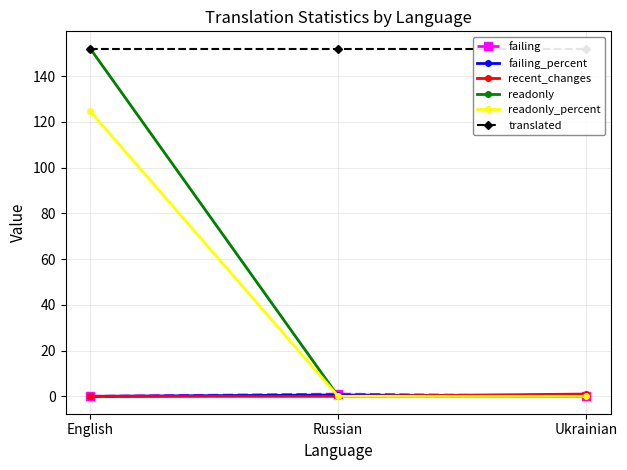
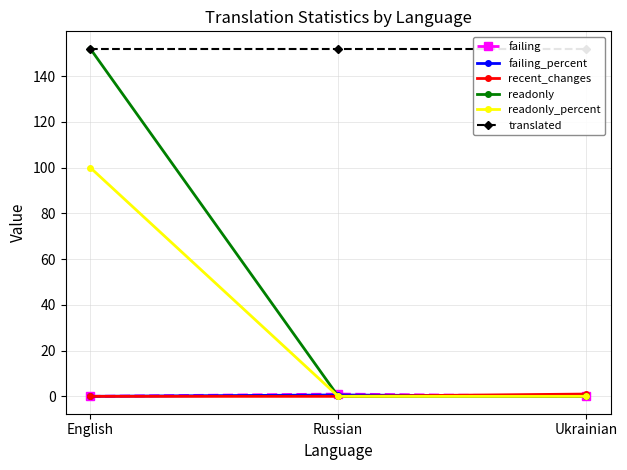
readonly_percent, English: 125 -> 100
